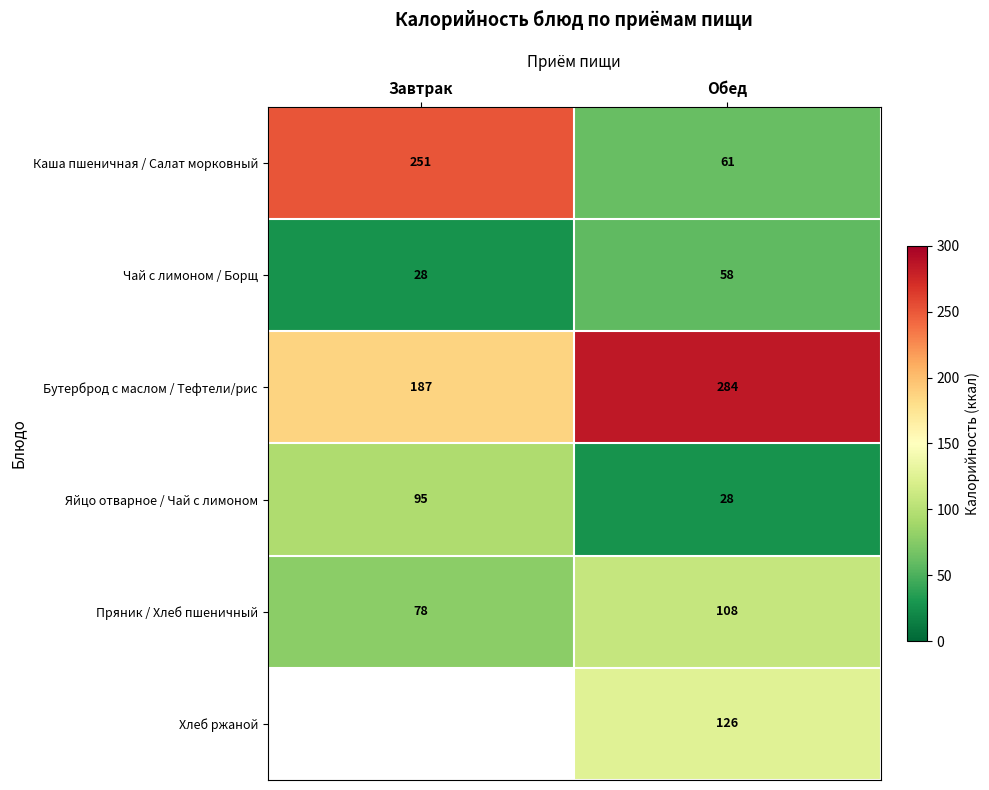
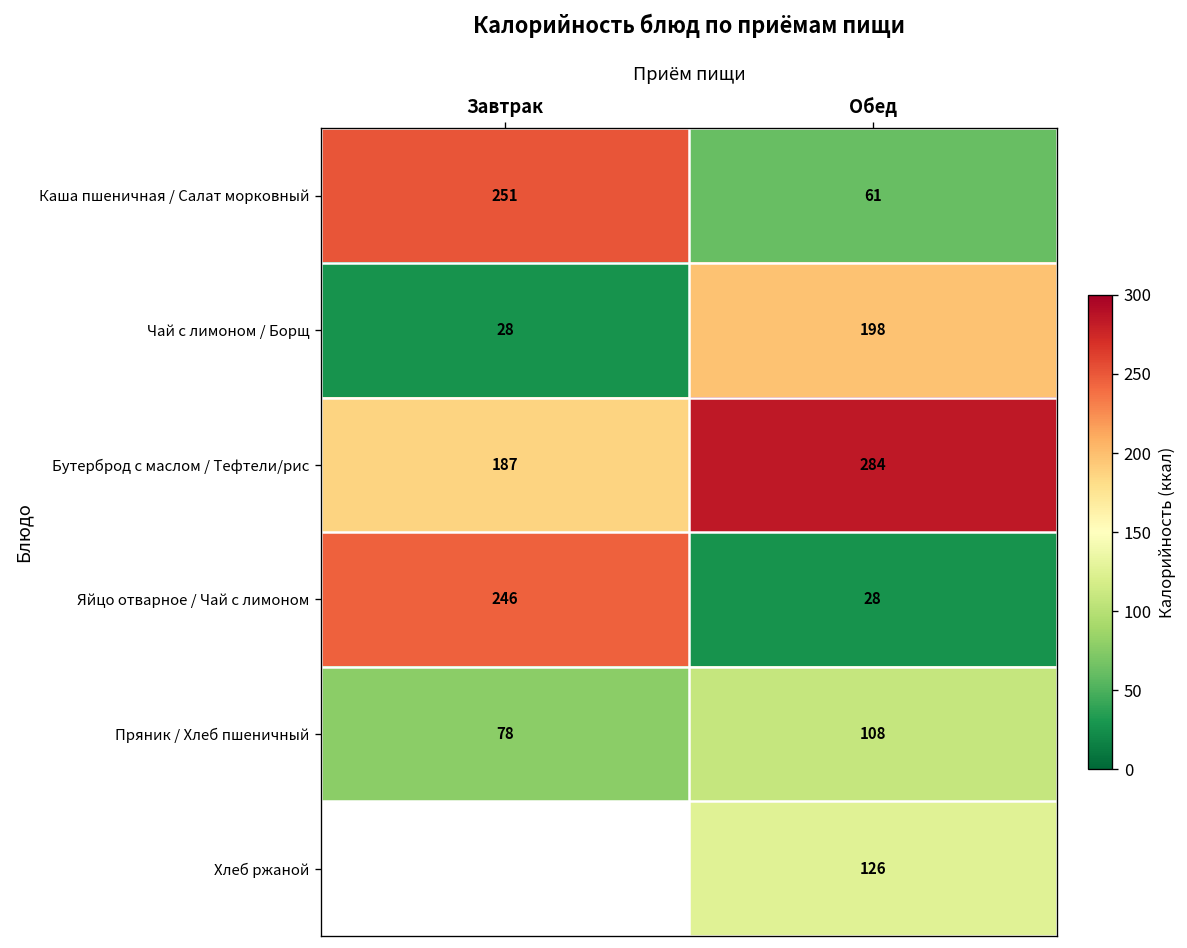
Чай с лимоном / Борщ, Обед: 58 -> 198
Яйцо отварное / Чай с лимоном, Завтрак: 95 -> 246
